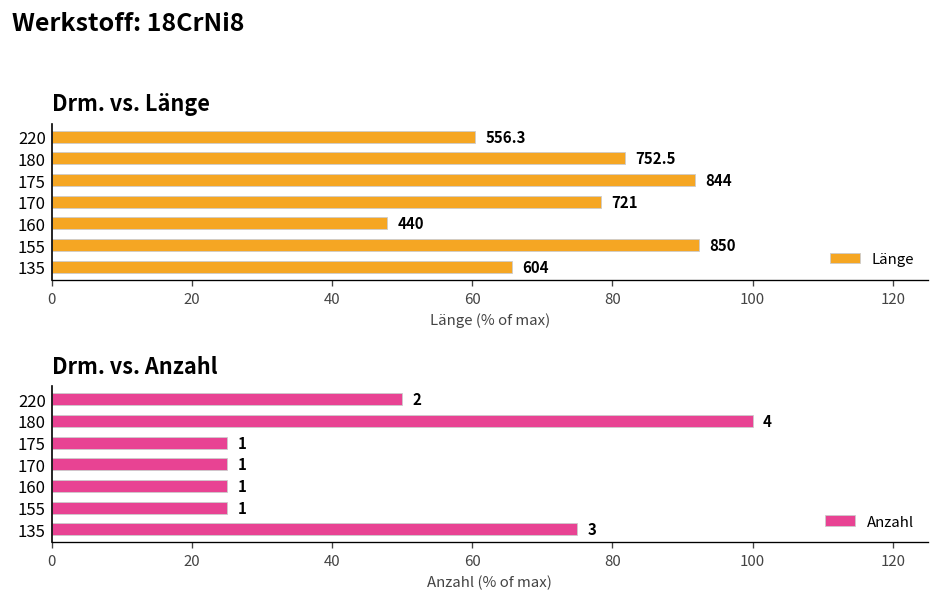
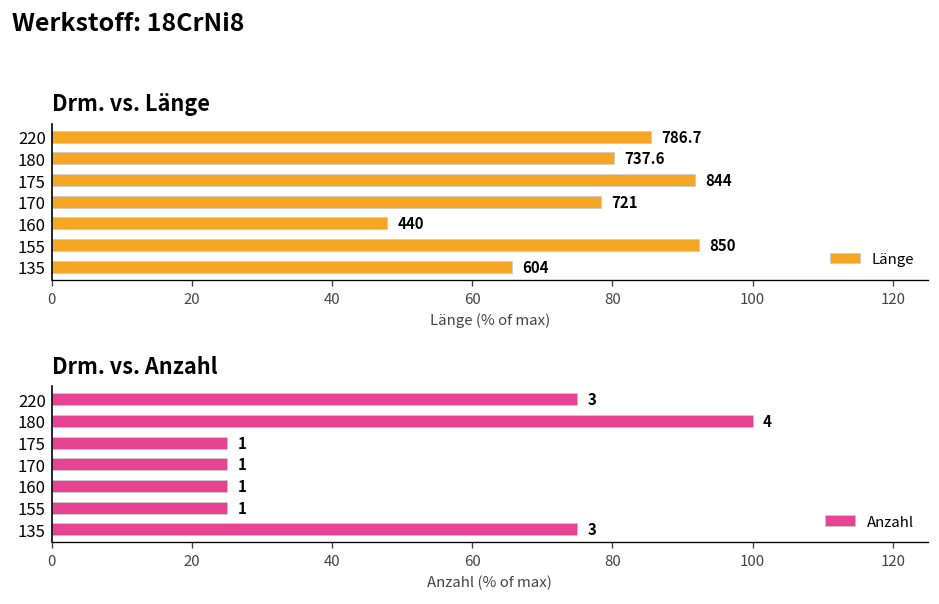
Drm. vs. Länge, 220: 556.3 -> 786.7
Drm. vs. Länge, 180: 752.5 -> 737.6
Drm. vs. Anzahl, 220: 2 -> 3
